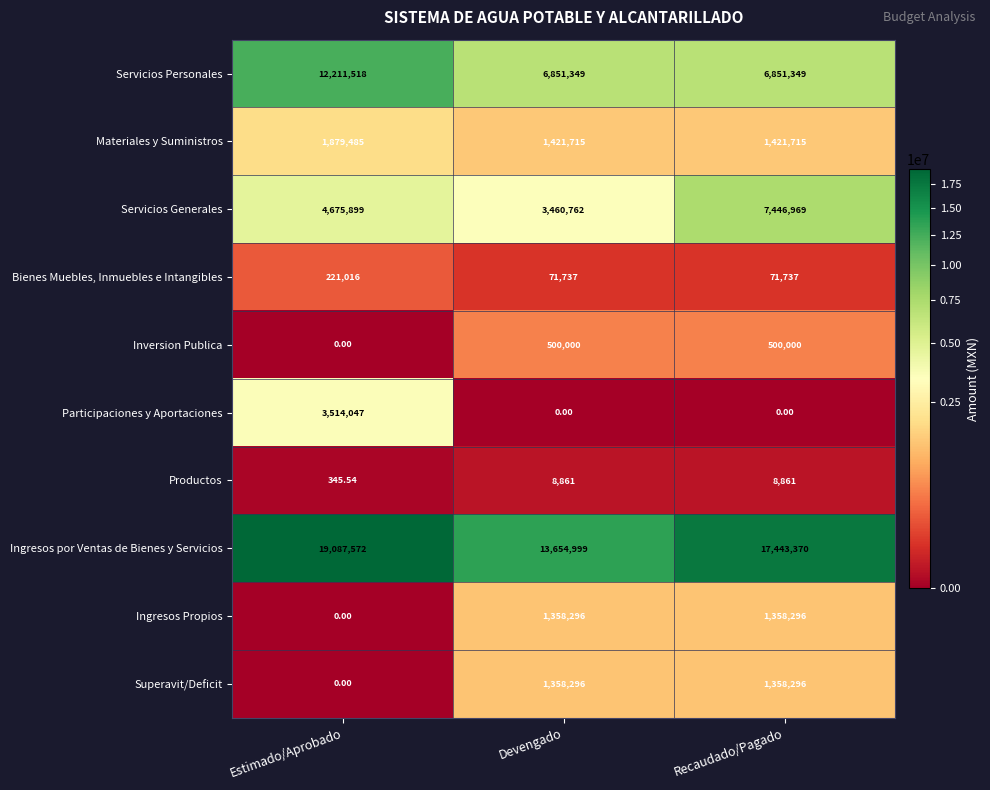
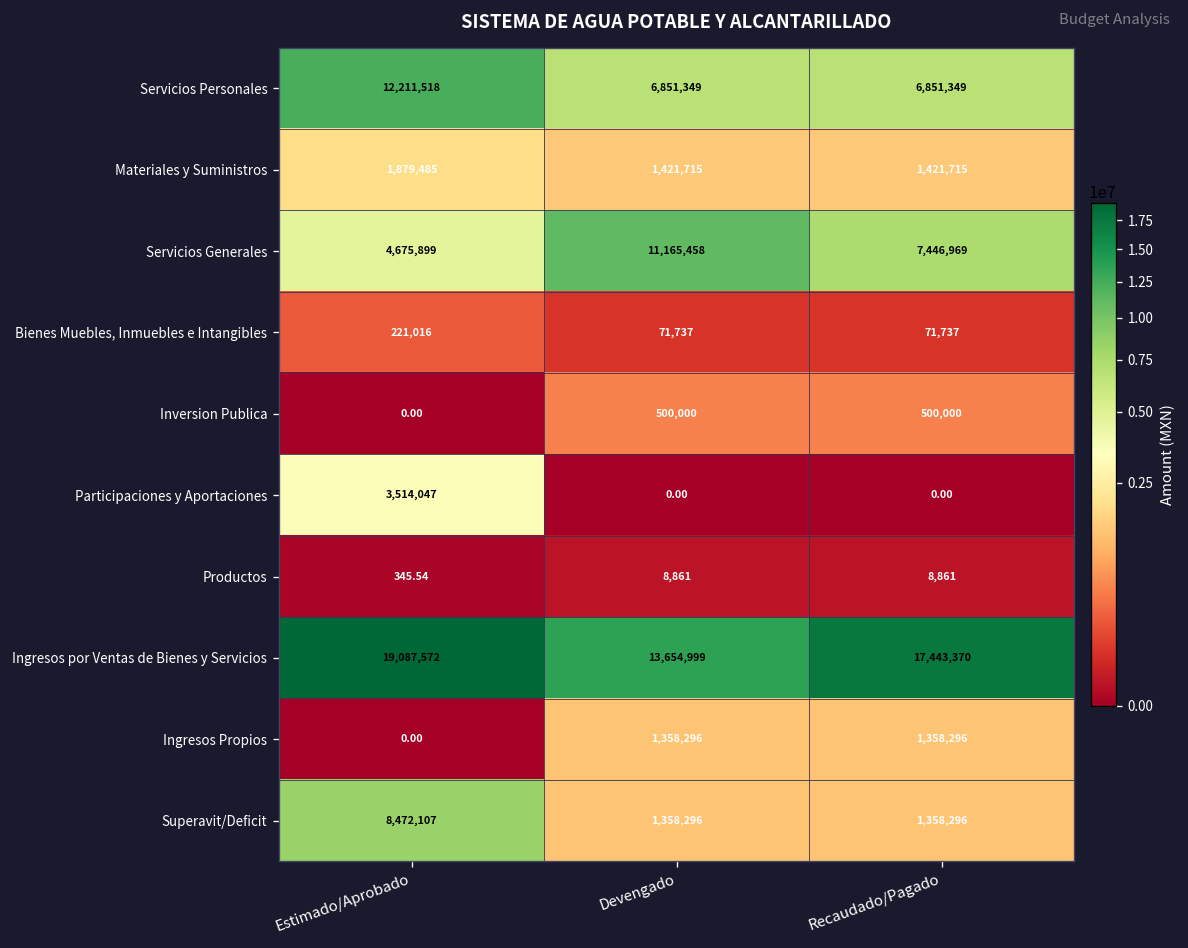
Servicios Generales, Devengado: 3,460,762 -> 11,165,458
Superavit/Deficit, Estimado/Aprobado: 0.00 -> 8,472,107
